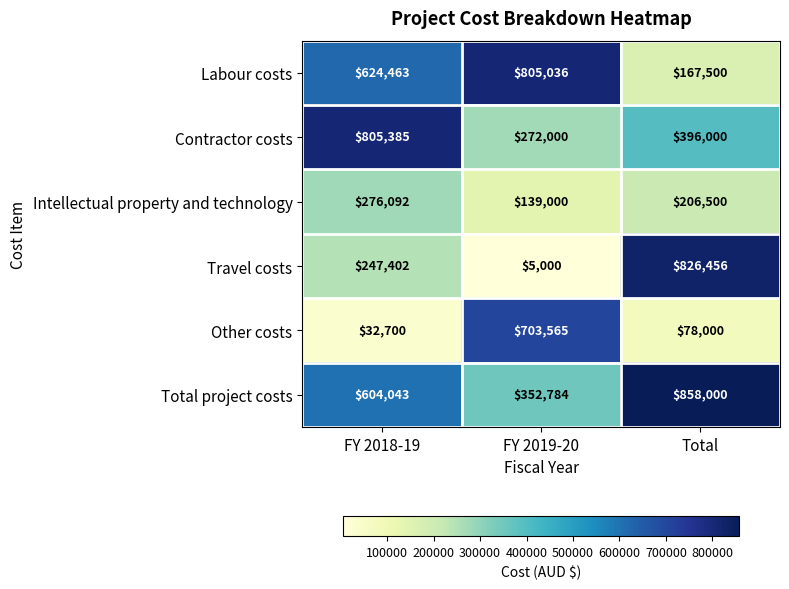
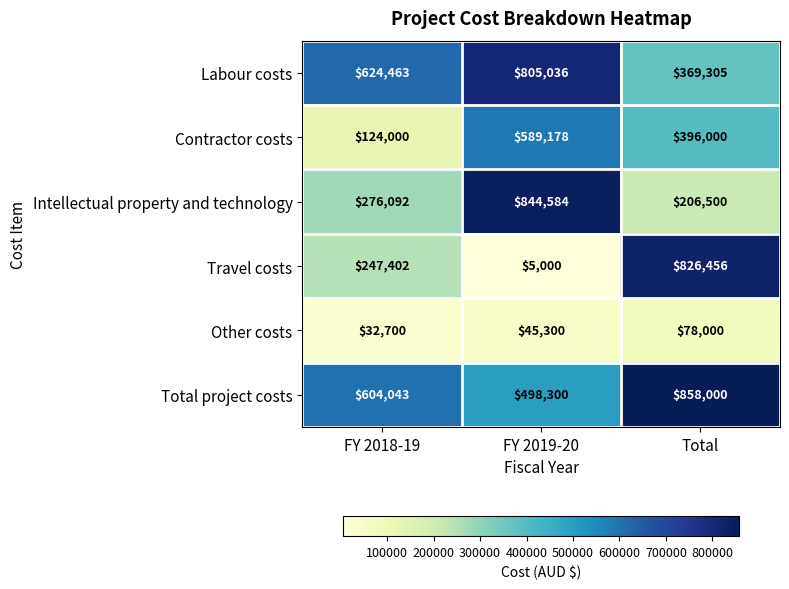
Labour costs, Total: $167,500 -> $369,305
Contractor costs, FY 2018-19: $805,385 -> $124,000
Contractor costs, FY 2019-20: $272,000 -> $589,178
Intellectual property and technology, FY 2019-20: $139,000 -> $844,584
Other costs, FY 2019-20: $703,565 -> $45,300
Total project costs, FY 2019-20: $352,784 -> $498,300
